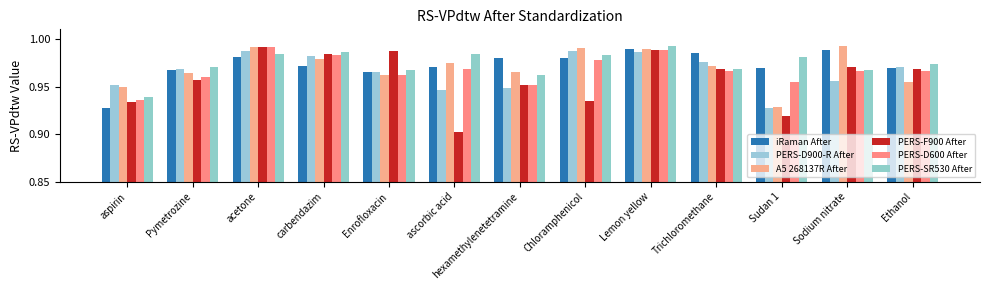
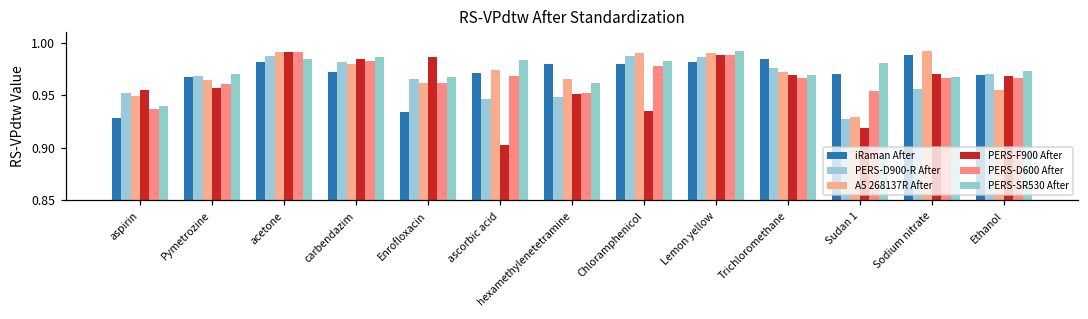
PERS-F900 After, aspirin: 0.93 -> 0.96
iRaman After, Enrofloxacin: 0.97 -> 0.93
iRaman After, Lemon yellow: 0.99 -> 0.98
